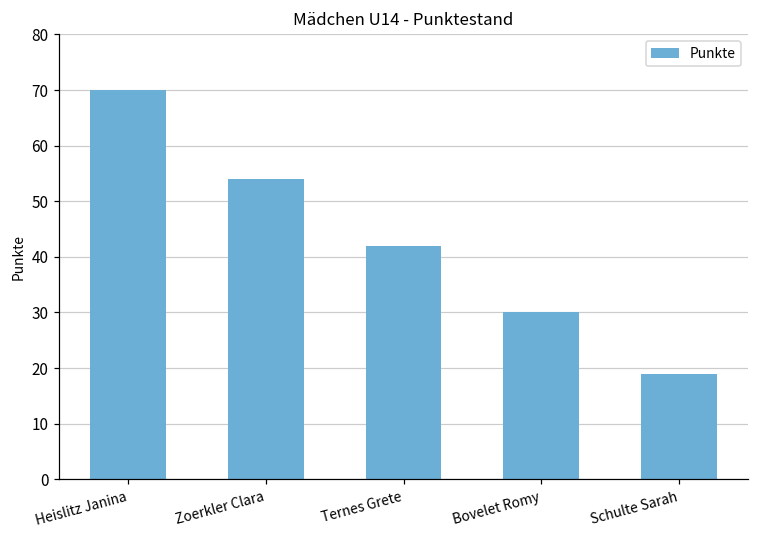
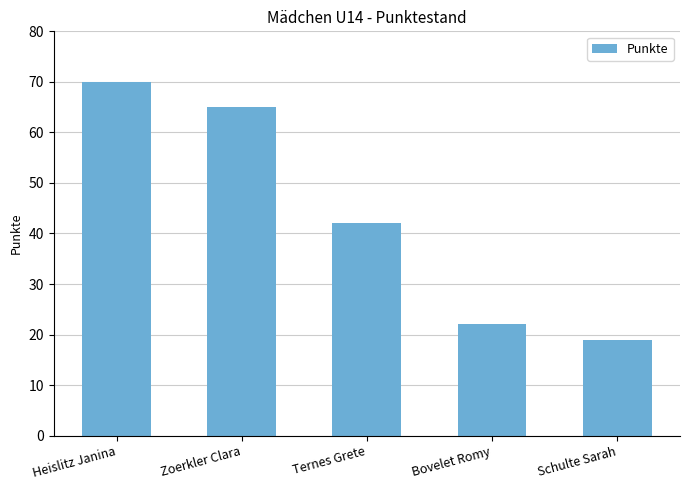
Zoerkler Clara: 54 -> 65
Bovelet Romy: 30 -> 22
